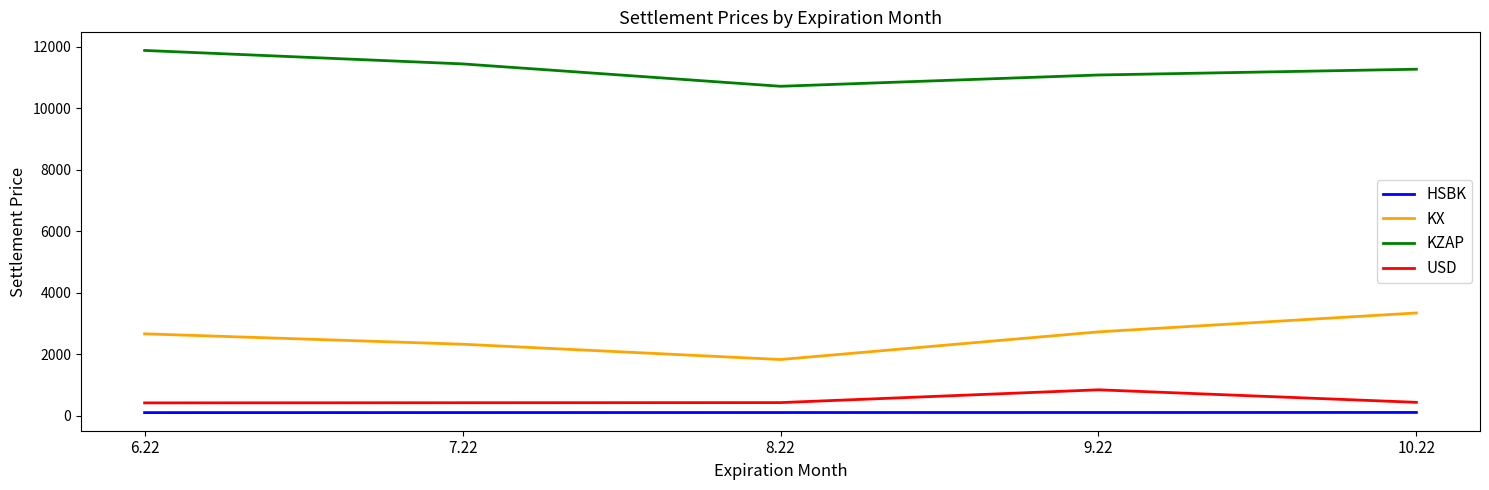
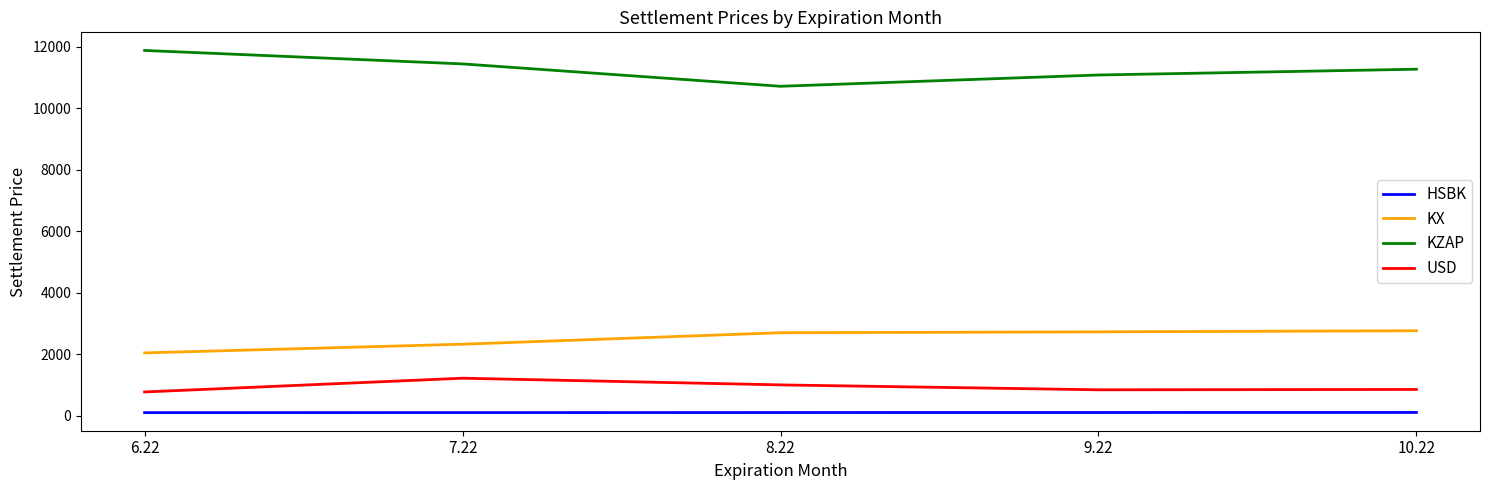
KX, 6.22: 2700 -> 2100
USD, 6.22: 400 -> 800
USD, 7.22: 400 -> 1200
KX, 8.22: 1800 -> 2700
USD, 8.22: 400 -> 1000
KX, 10.22: 3300 -> 2800
USD, 10.22: 400 -> 900
